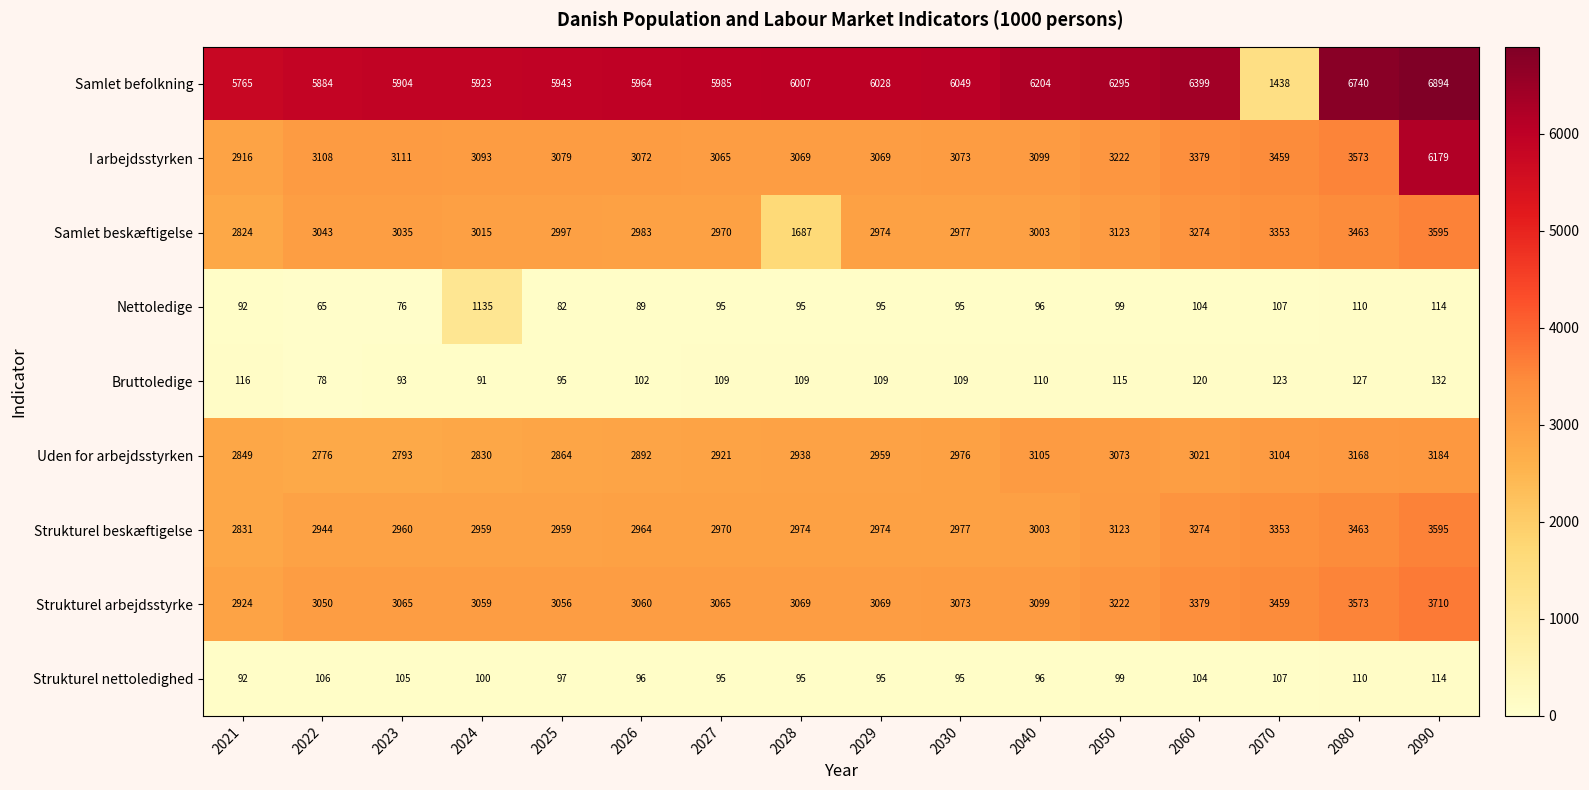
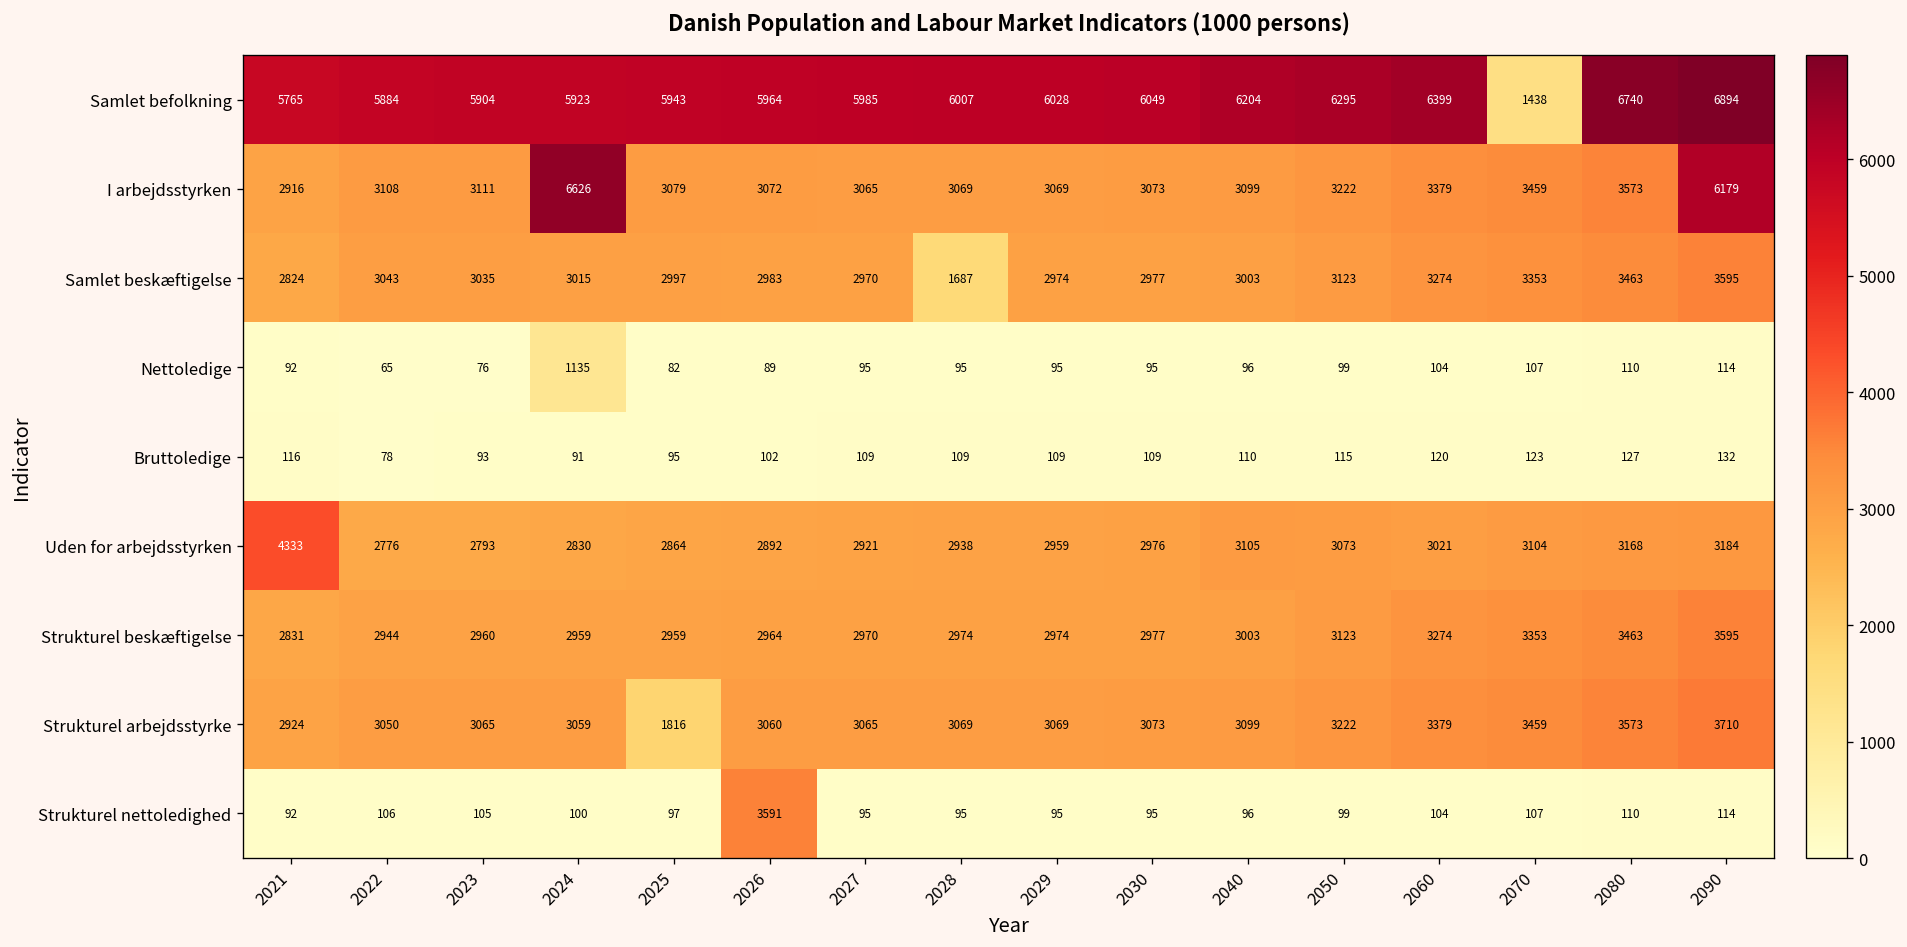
I arbejdsstyrken, 2024: 3093 -> 6626
Uden for arbejdsstyrken, 2021: 2849 -> 4333
Strukturel arbejdsstyrke, 2025: 3056 -> 1816
Strukturel nettoledighed, 2026: 96 -> 3591
